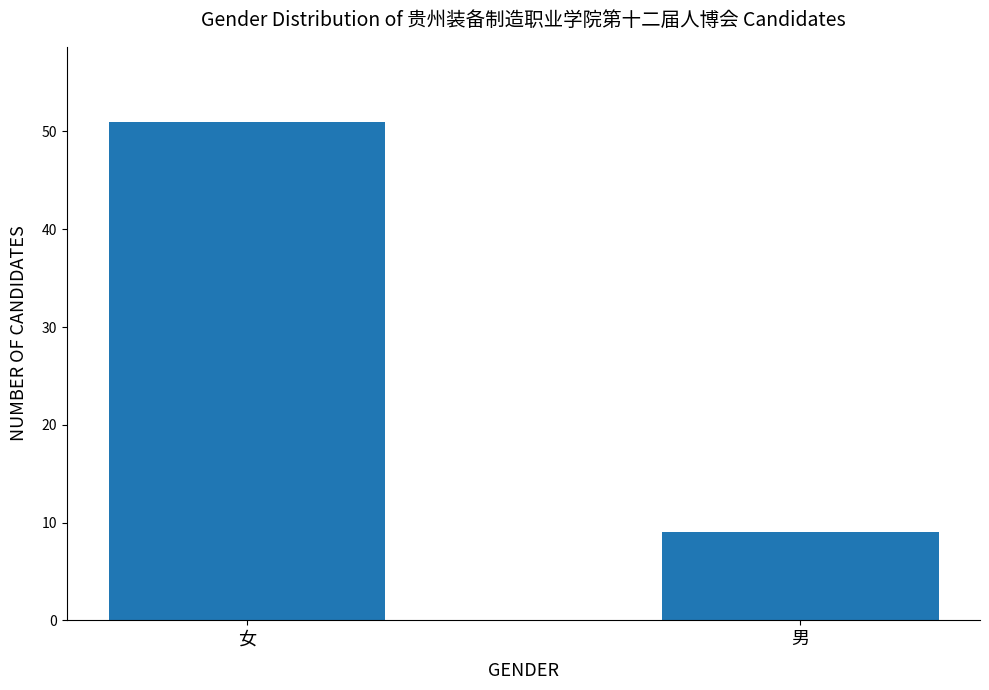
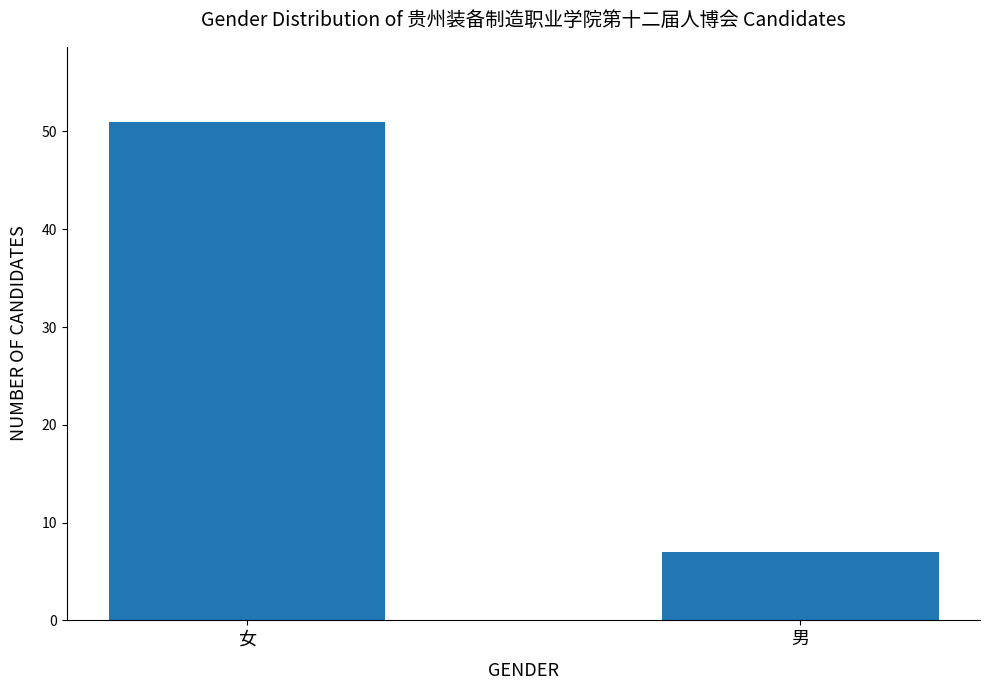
男: 9 -> 7
